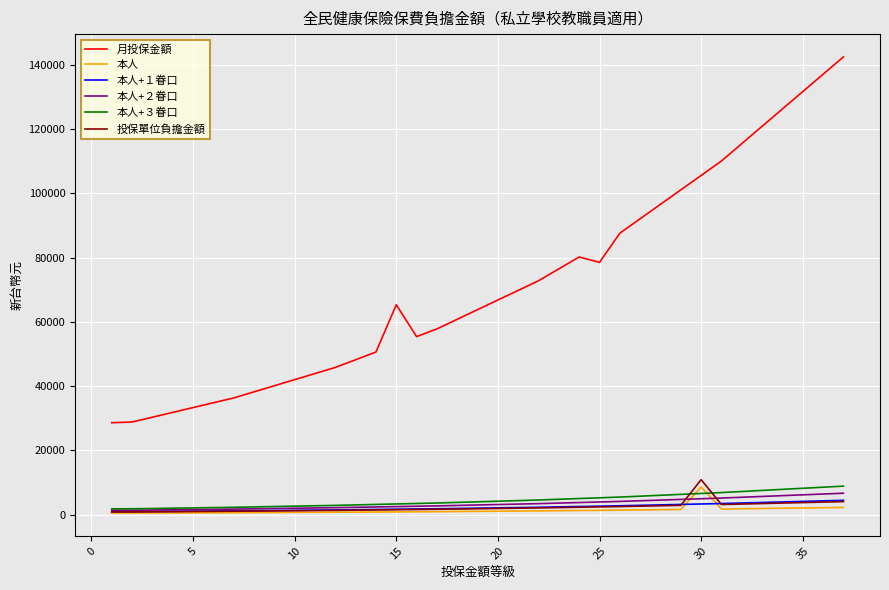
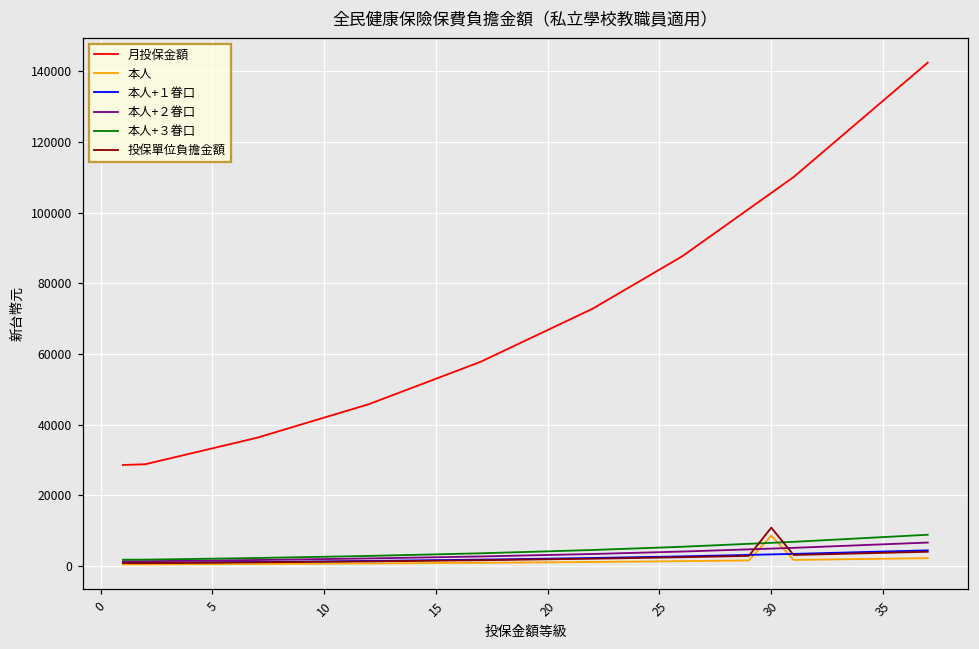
月投保金額, 15: 65000 -> 53000
月投保金額, 25: 79000 -> 84000
